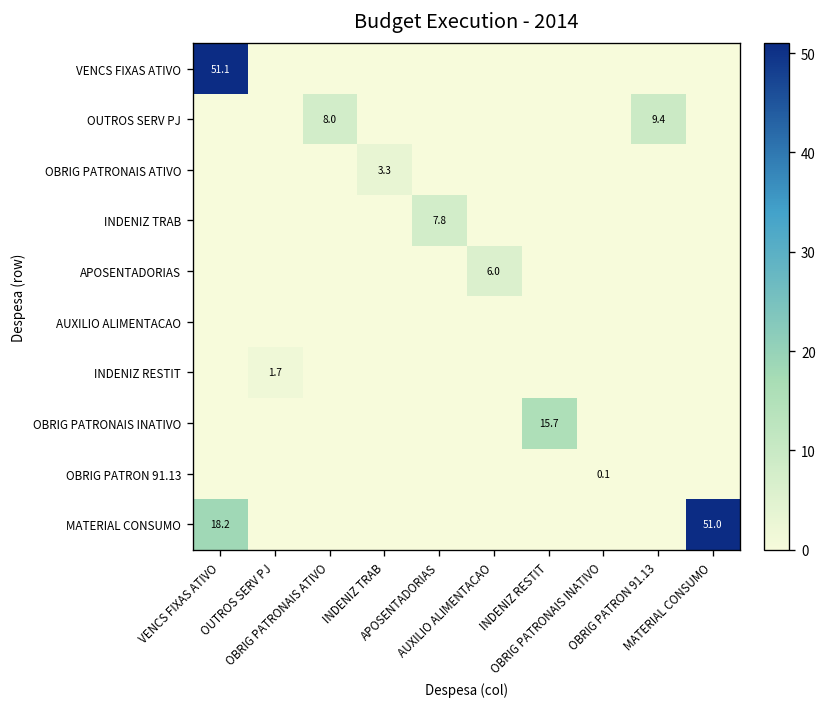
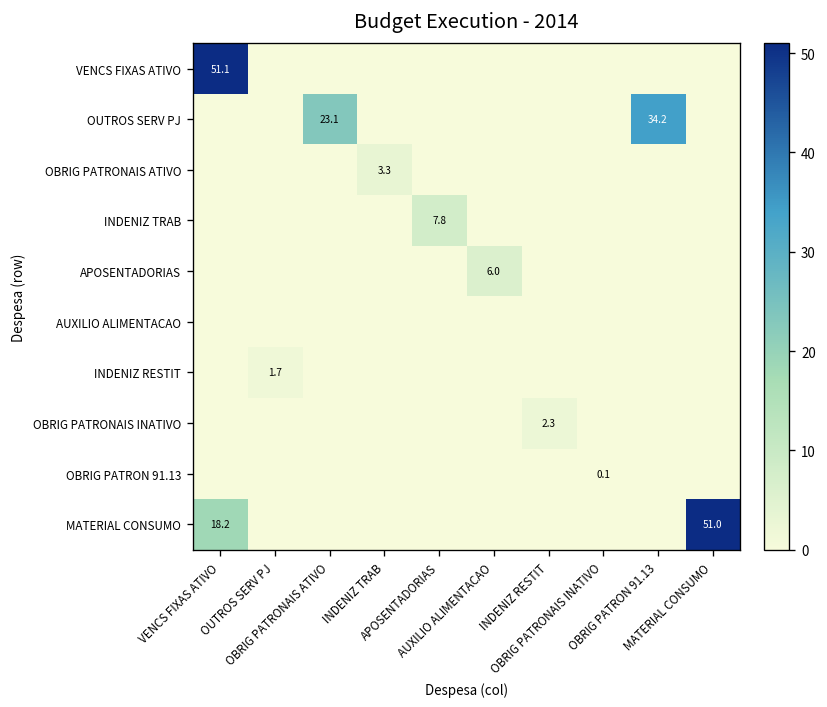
OUTROS SERV PJ, OBRIG PATRONAIS ATIVO: 8.0 -> 23.1
OUTROS SERV PJ, OBRIG PATRON 91.13: 9.4 -> 34.2
OBRIG PATRONAIS INATIVO, INDENIZ RESTIT: 15.7 -> 2.3
